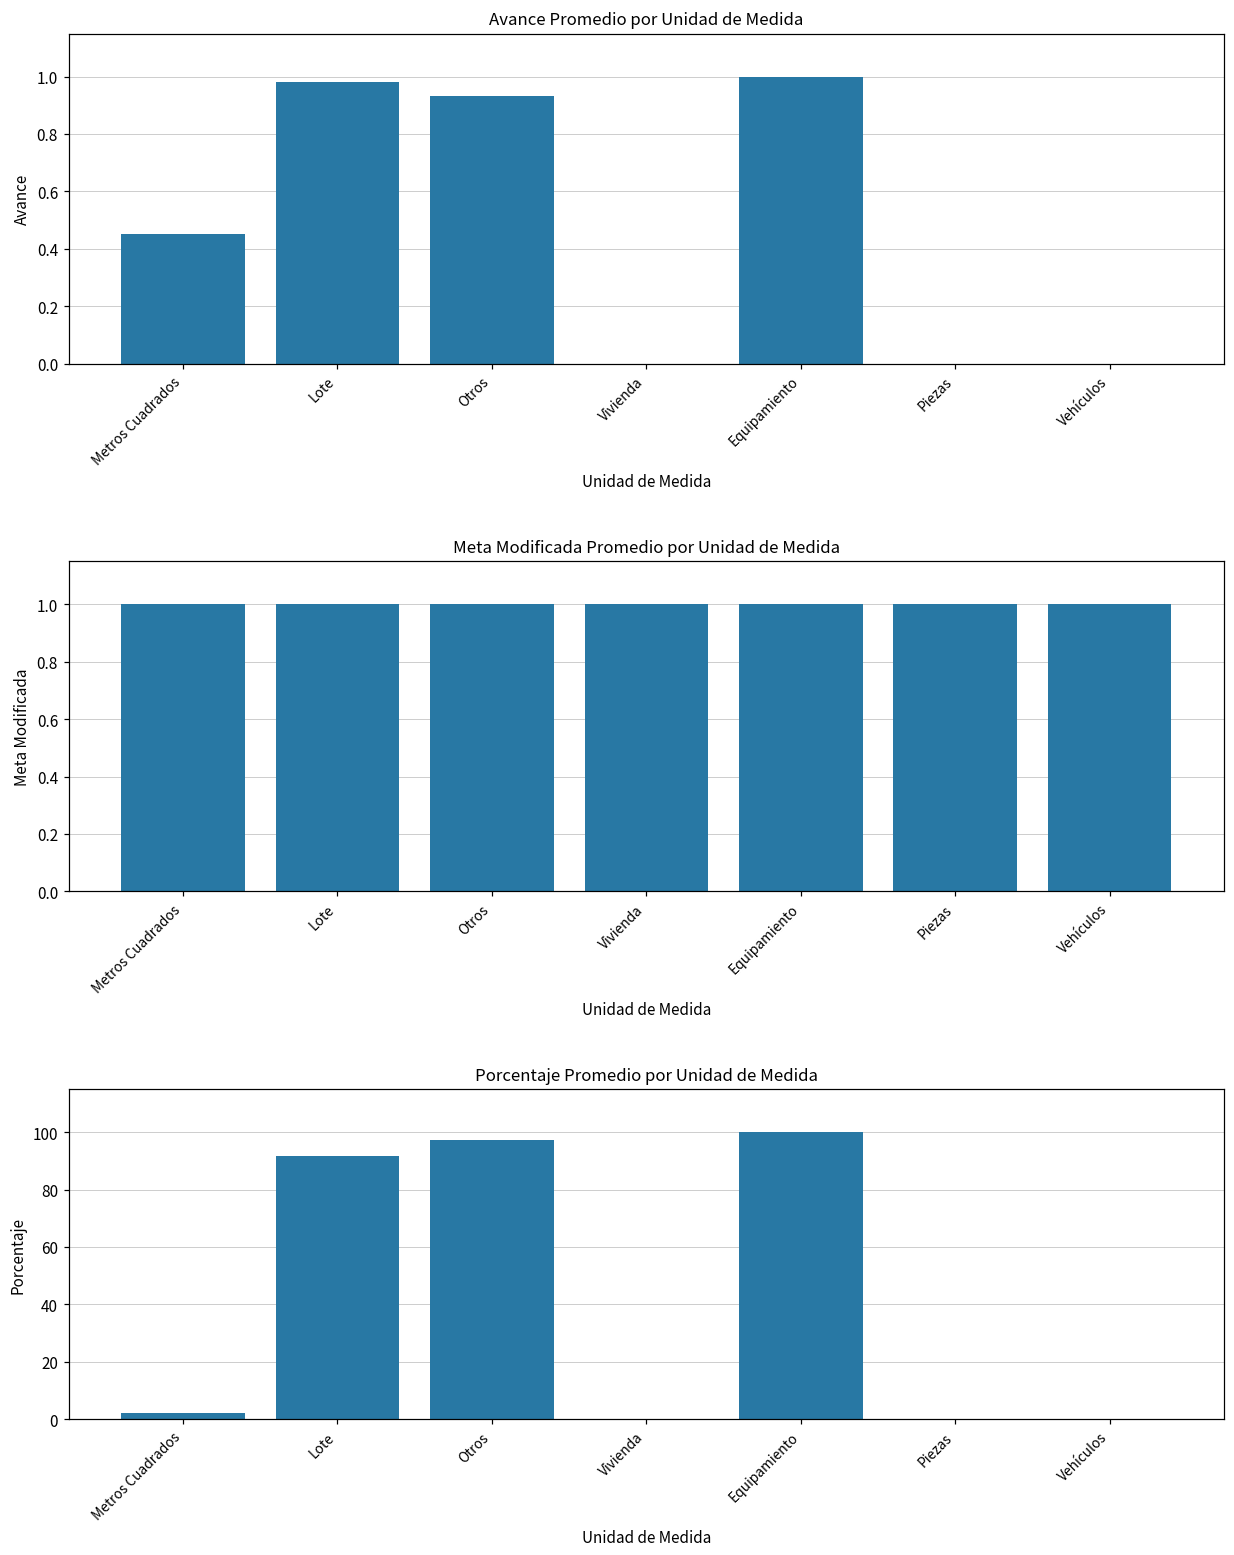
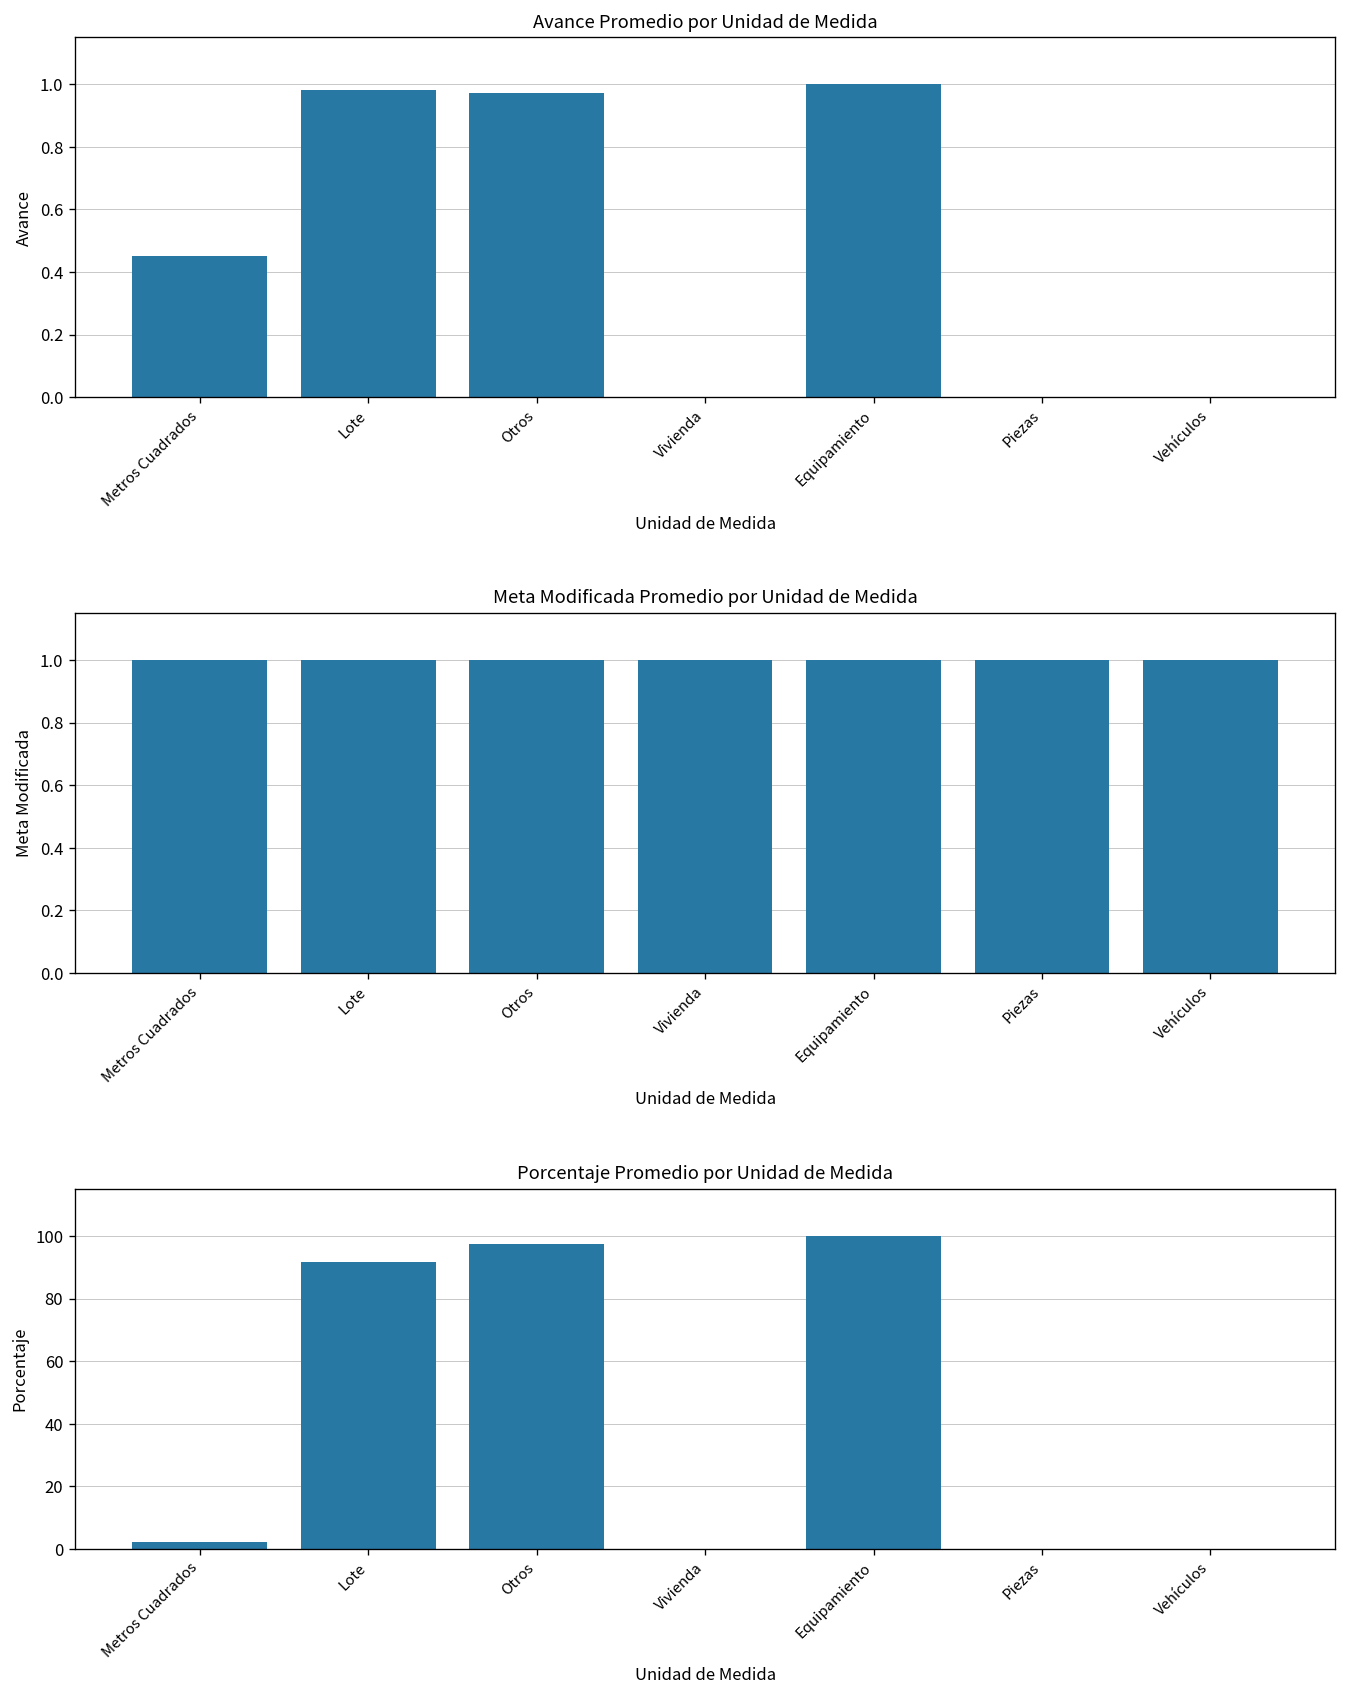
Avance Promedio por Unidad de Medida, Otros: 0.93 -> 0.97
